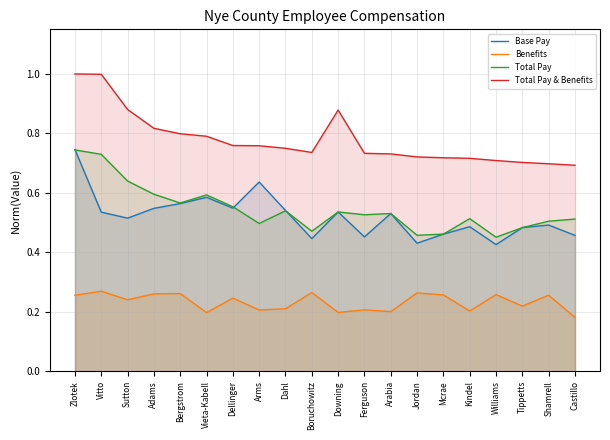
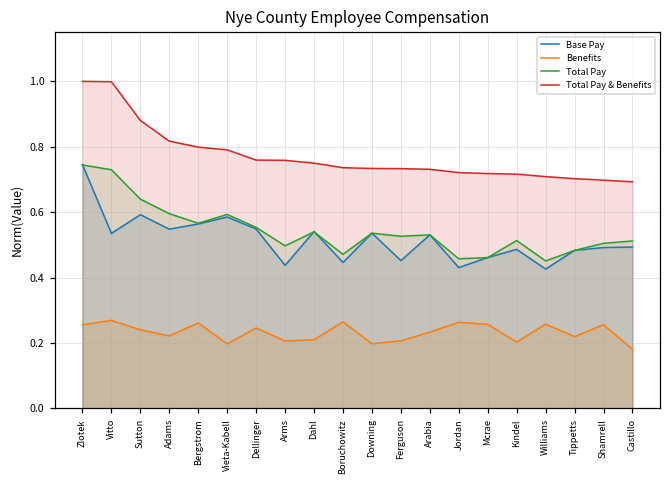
Base Pay, Sutton: 0.51 -> 0.59
Benefits, Adams: 0.26 -> 0.22
Base Pay, Arms: 0.64 -> 0.44
Total Pay & Benefits, Downing: 0.88 -> 0.73
Benefits, Arabia: 0.20 -> 0.23
Base Pay, Castillo: 0.46 -> 0.49
